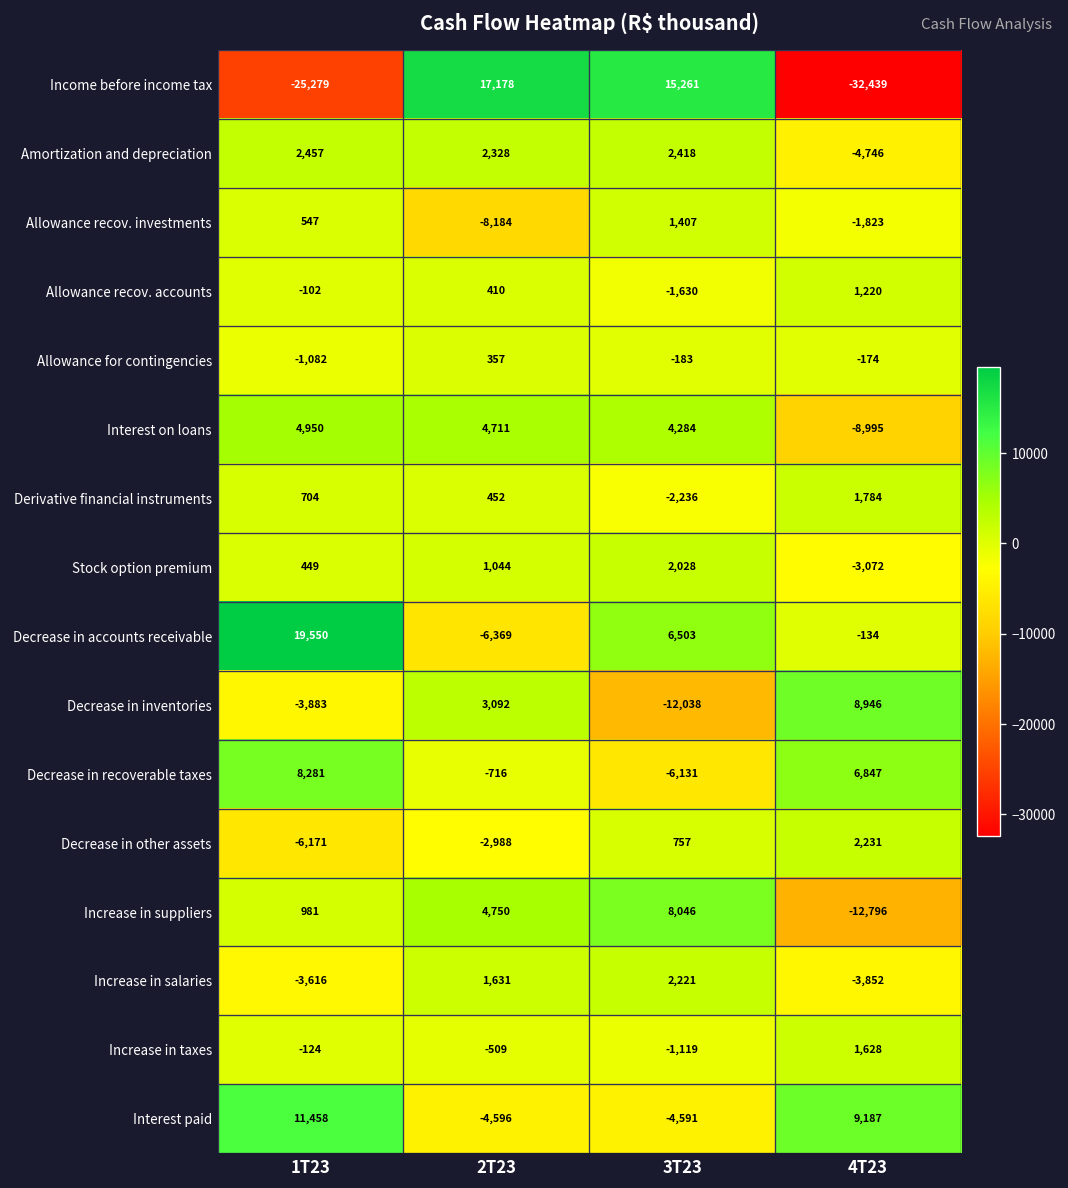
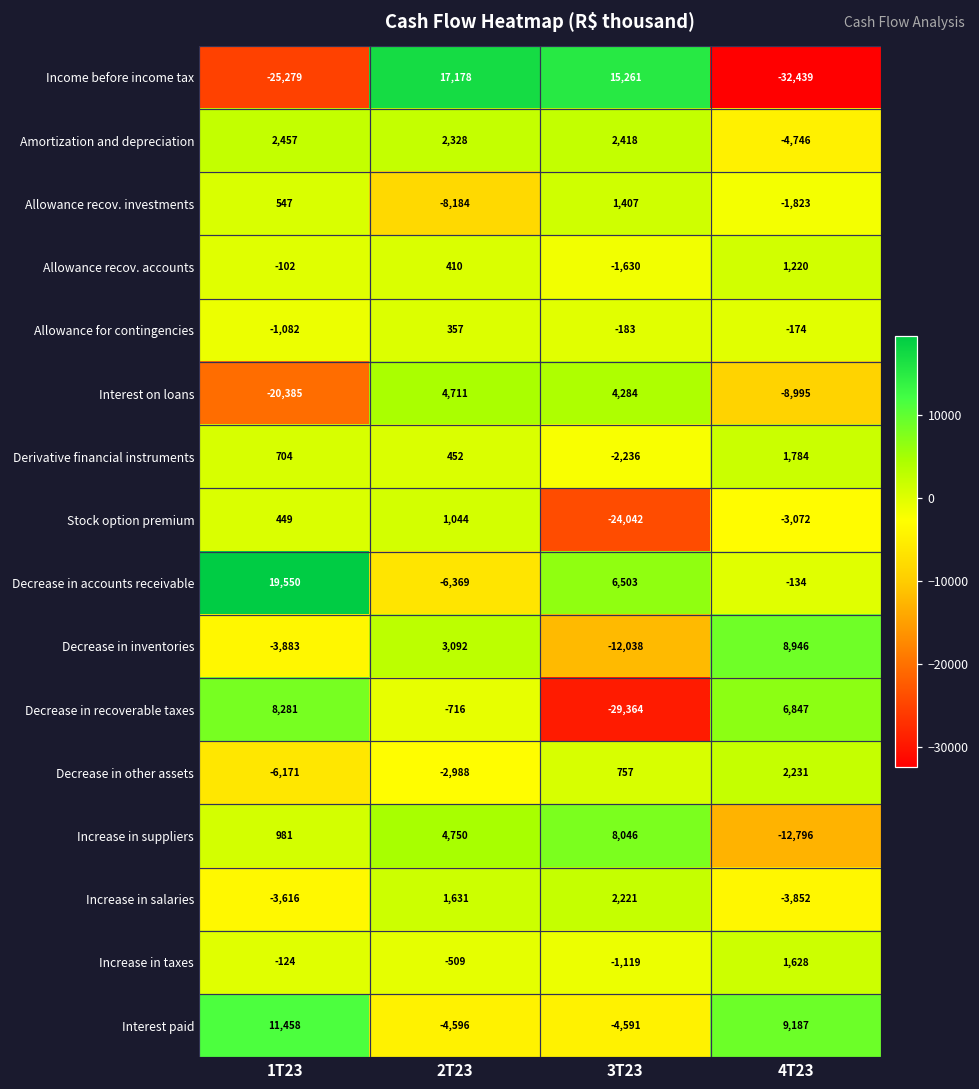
Interest on loans, 1T23: 4,950 -> -20,385
Stock option premium, 3T23: 2,028 -> -24,042
Decrease in recoverable taxes, 3T23: -6,131 -> -29,364
